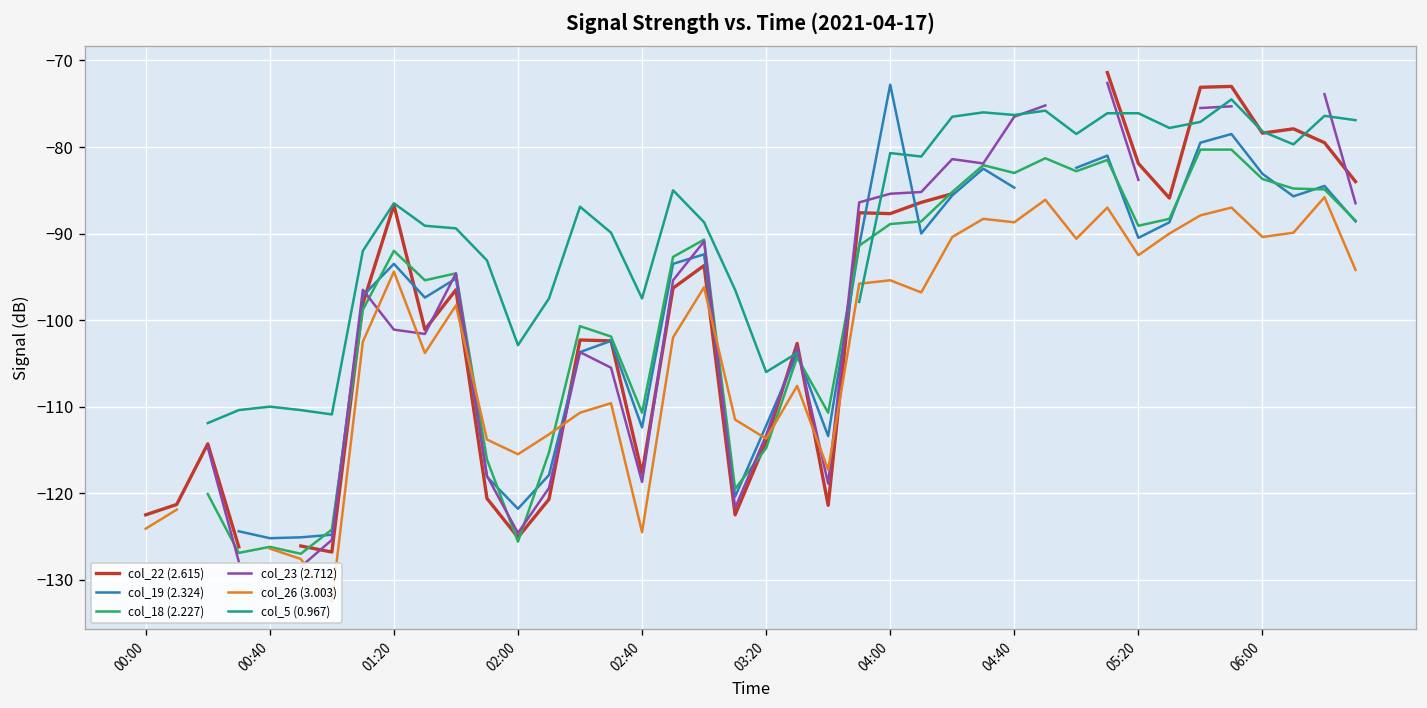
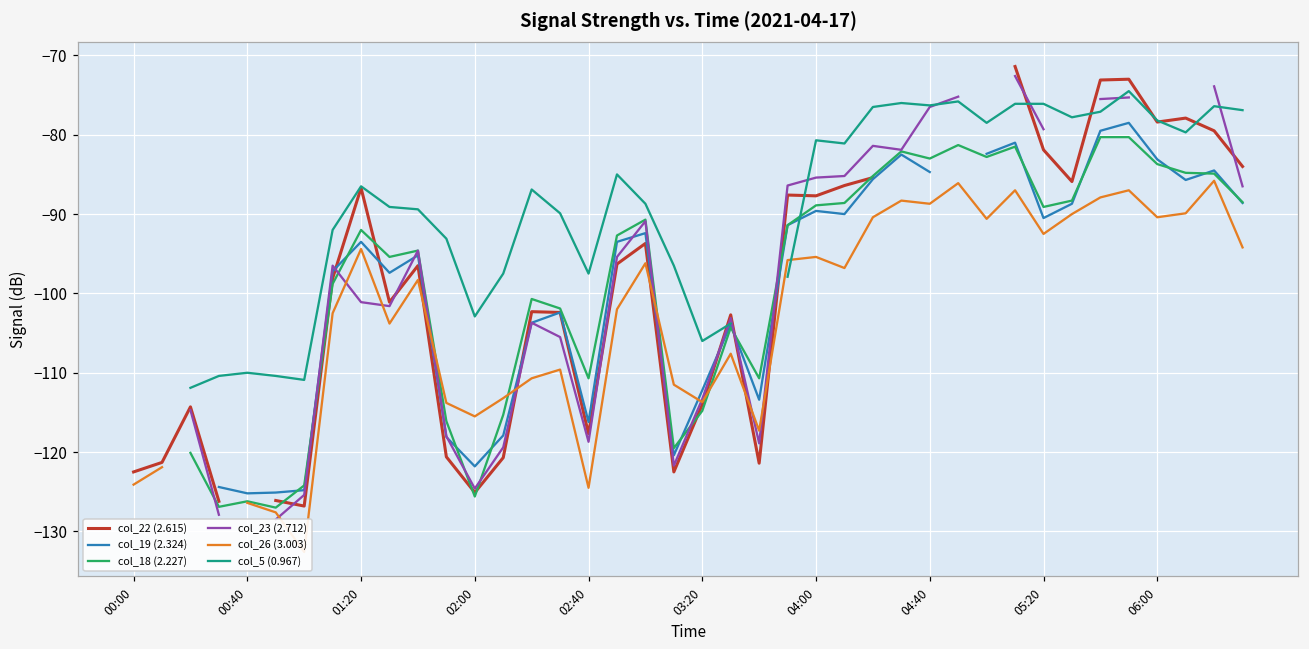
col_19 (2.324), 02:40: -112 -> -116
col_19 (2.324), 04:00: -73 -> -90
col_23 (2.712), 05:20: -84 -> -79
